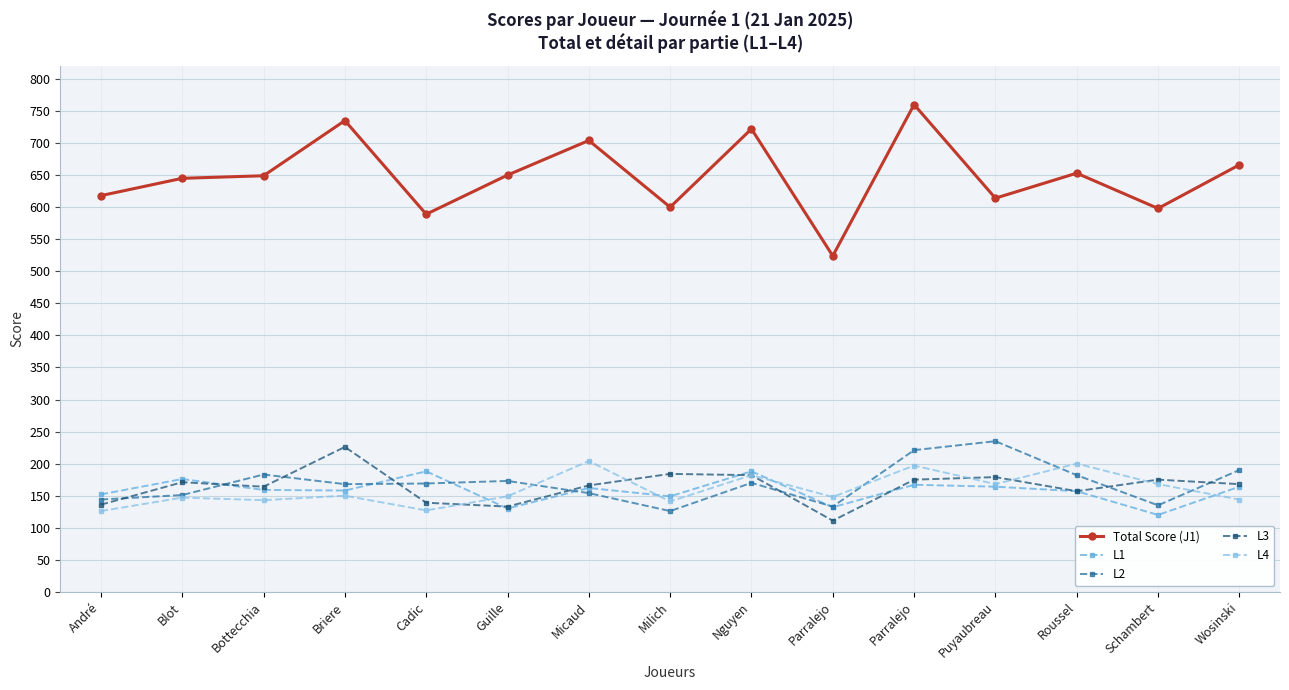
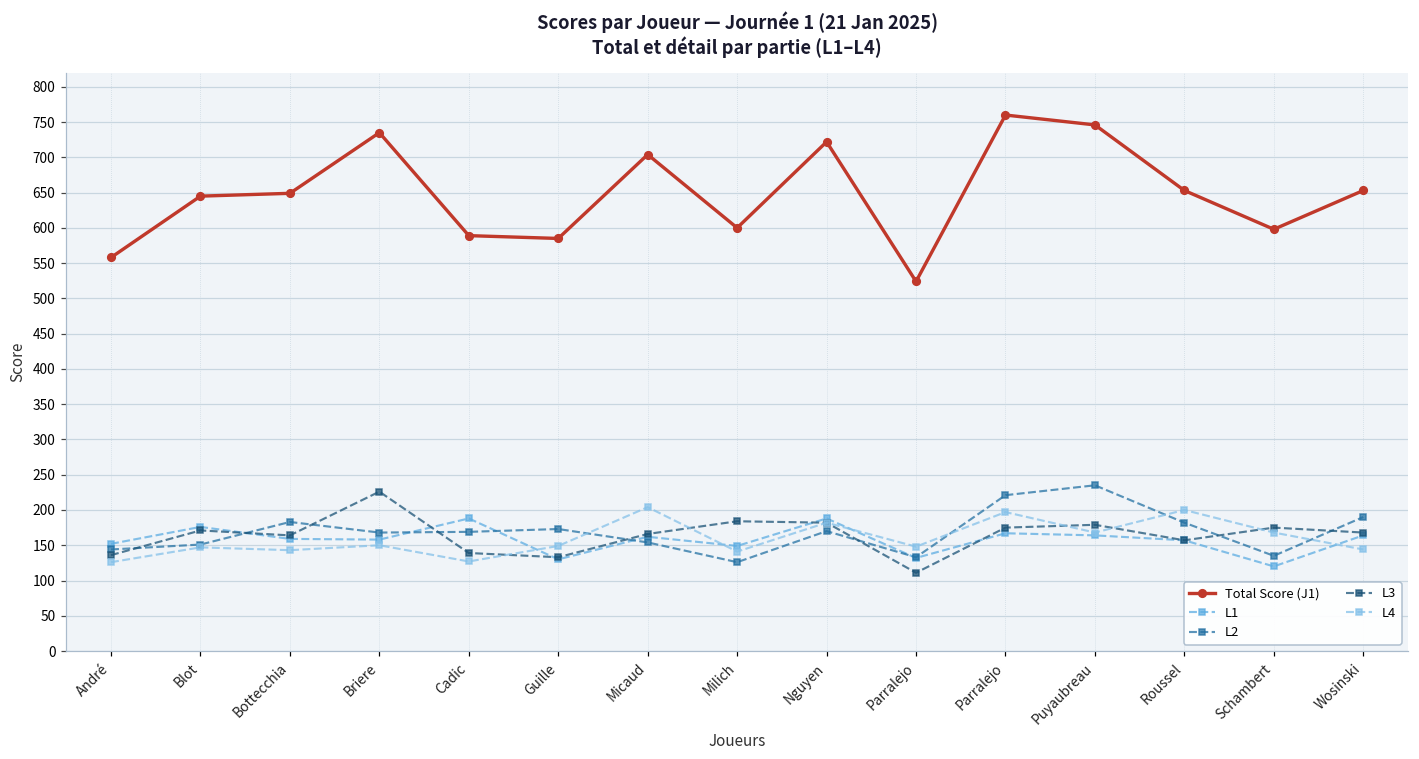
Total Score (J1), André: 620 -> 560
Total Score (J1), Guille: 650 -> 590
Total Score (J1), Puyaubreau: 610 -> 750
Total Score (J1), Wosinski: 670 -> 650
